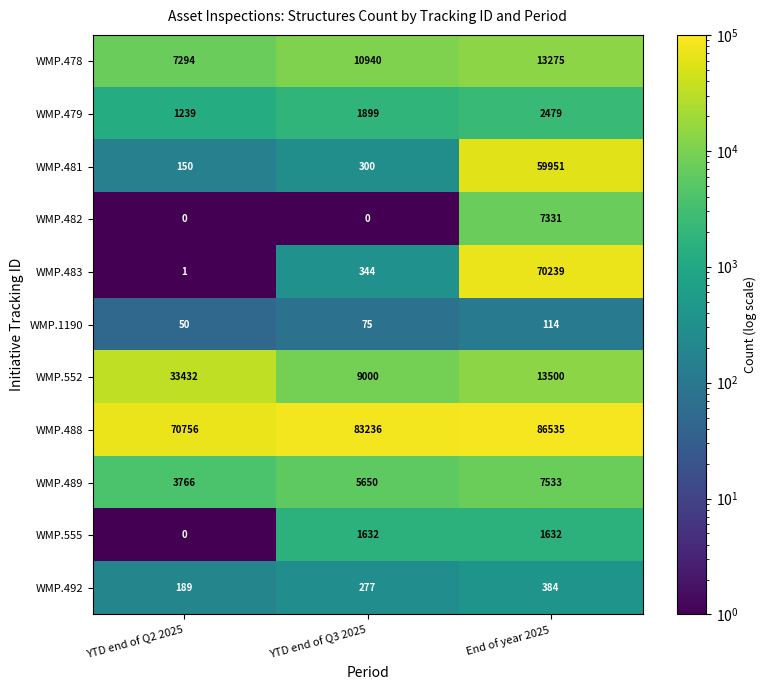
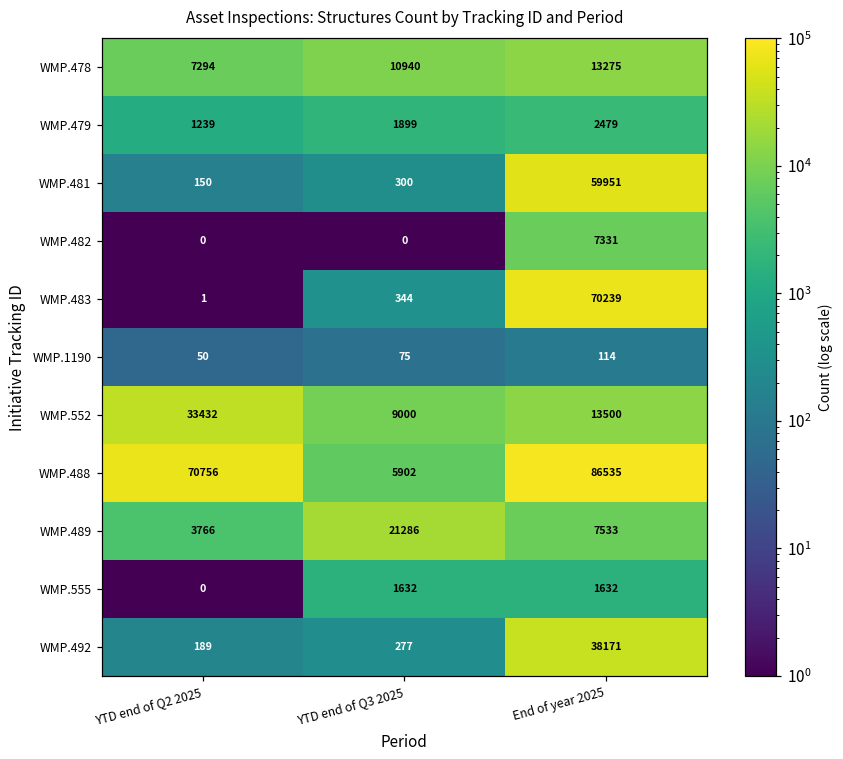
WMP.488, YTD end of Q3 2025: 83236 -> 5902
WMP.489, YTD end of Q3 2025: 5650 -> 21286
WMP.492, End of year 2025: 384 -> 38171
